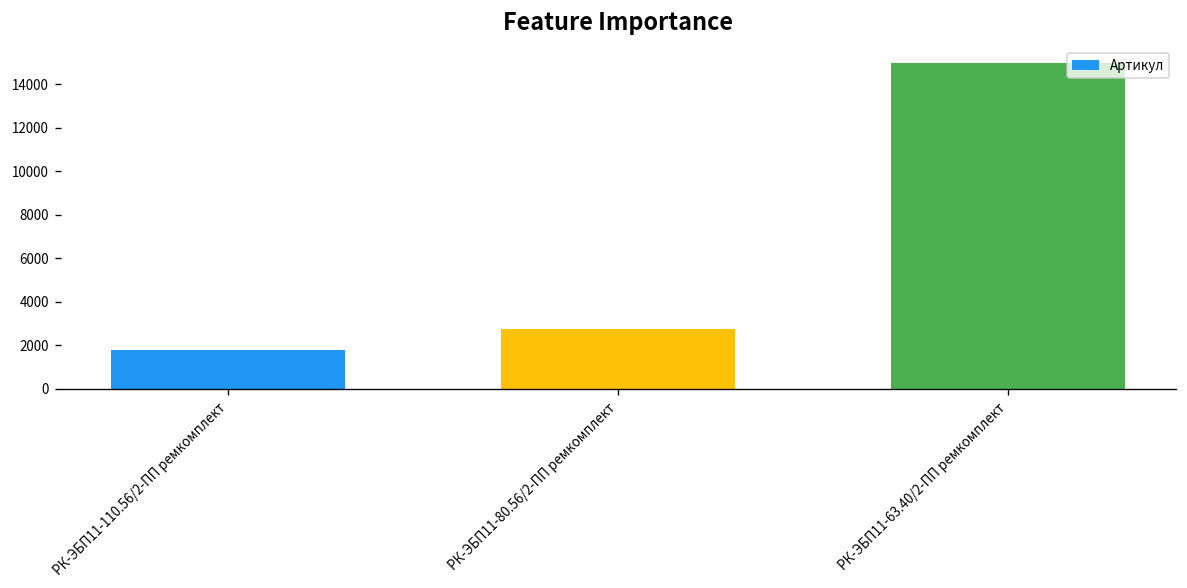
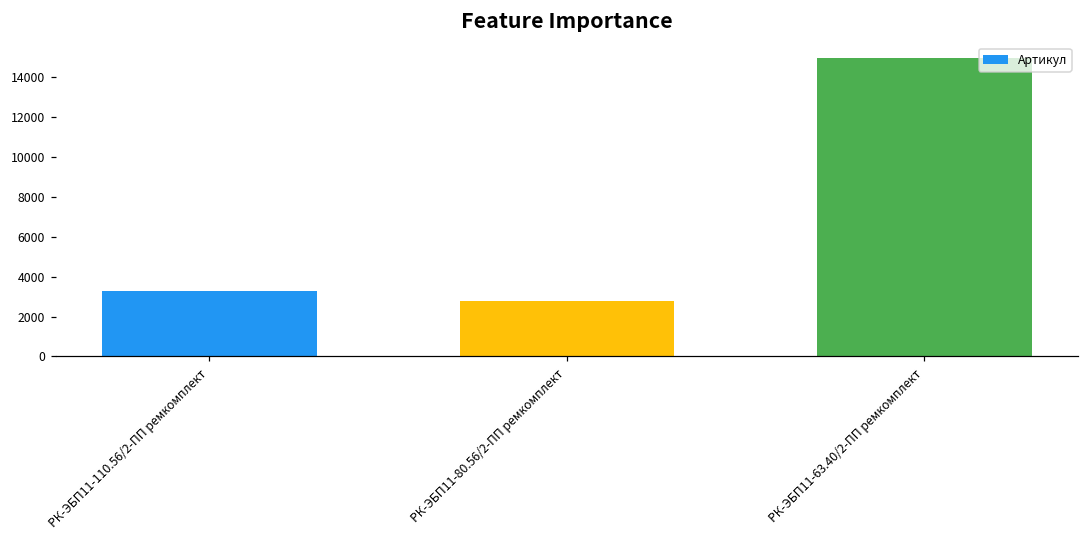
РК-ЭБП11-110.56/2-ПП ремкомплект: 1800 -> 3300
